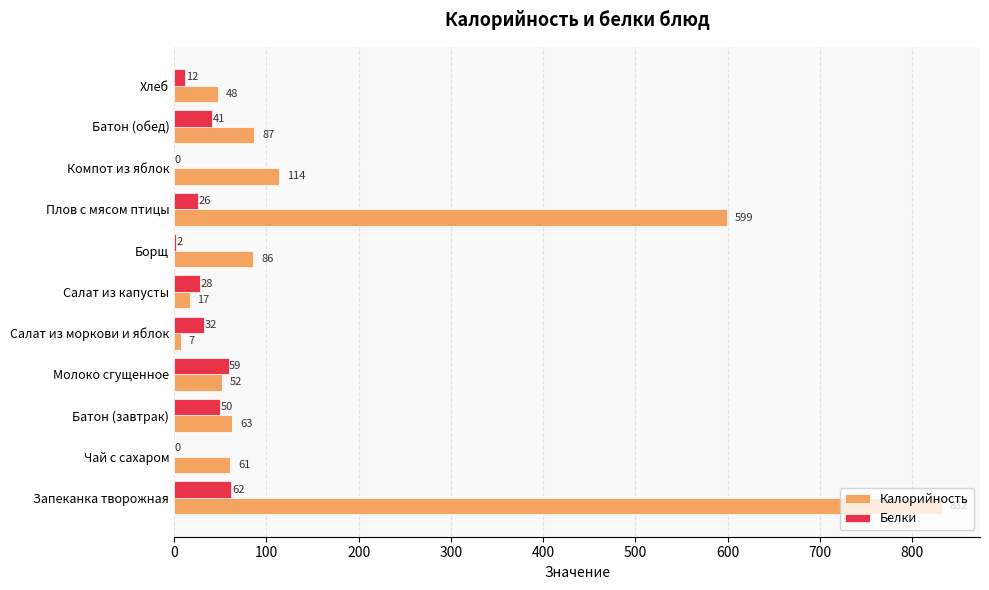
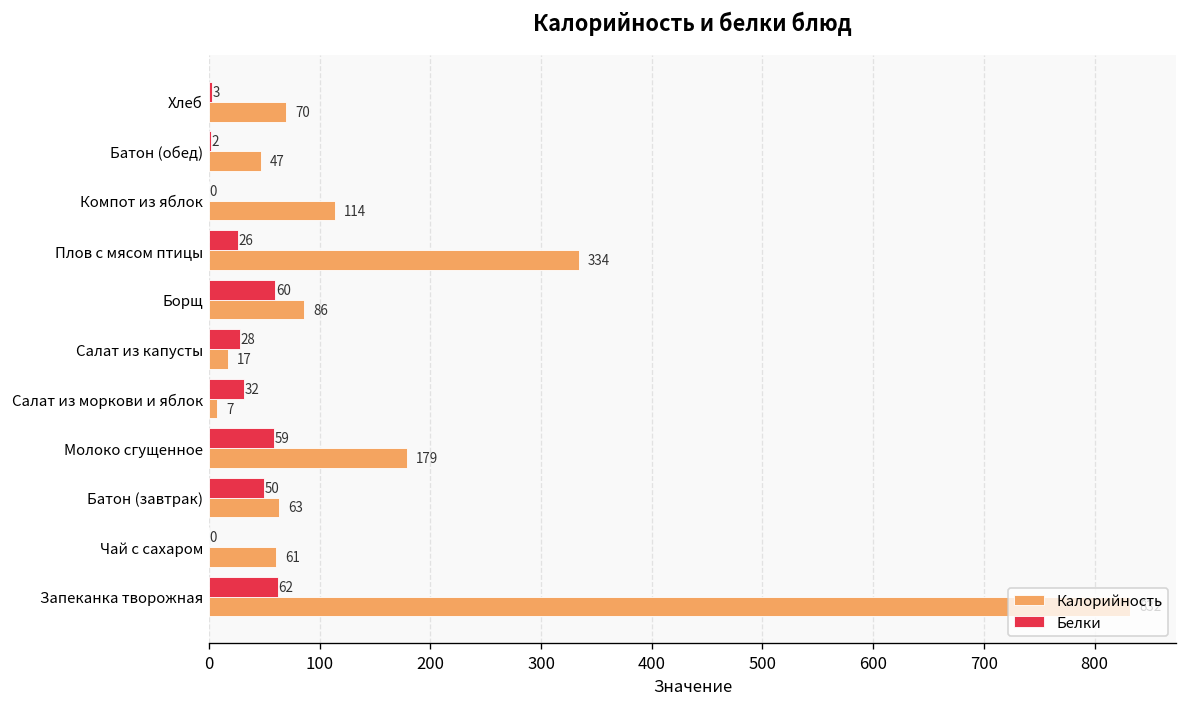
Белки, Хлеб: 12 -> 3
Калорийность, Хлеб: 48 -> 70
Белки, Батон (обед): 41 -> 2
Калорийность, Батон (обед): 87 -> 47
Калорийность, Плов с мясом птицы: 599 -> 334
Белки, Борщ: 2 -> 60
Калорийность, Молоко сгущенное: 52 -> 179
